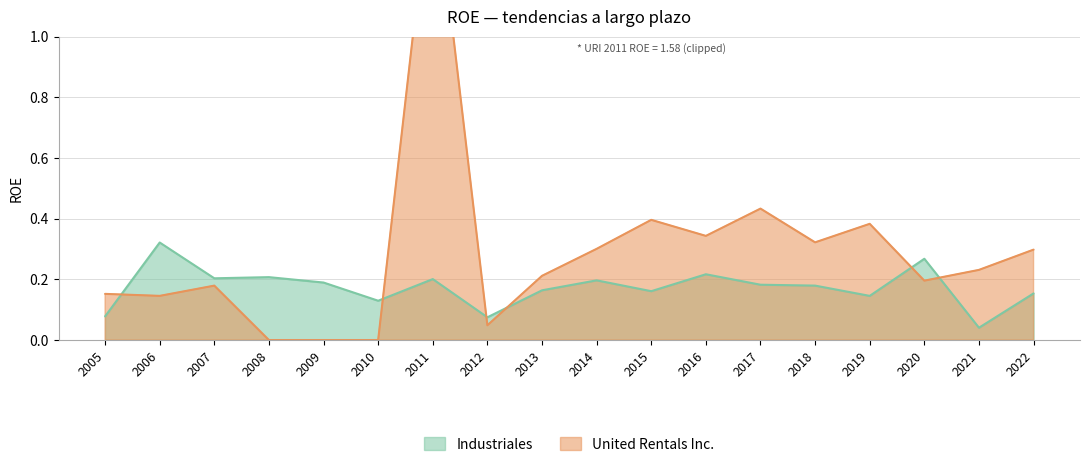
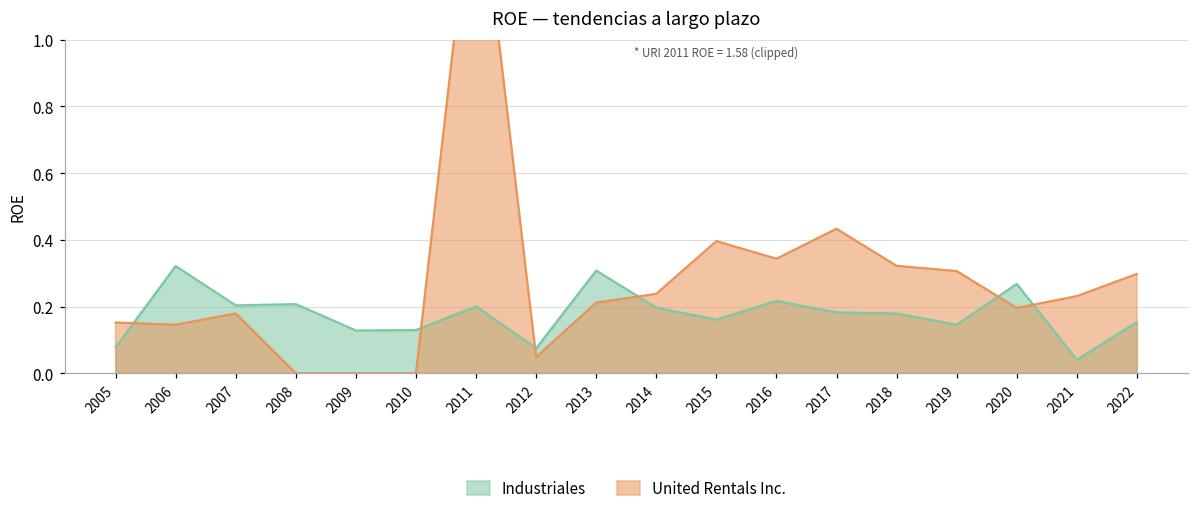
Industriales, 2009: 0.19 -> 0.13
Industriales, 2013: 0.16 -> 0.31
United Rentals Inc., 2014: 0.30 -> 0.24
United Rentals Inc., 2019: 0.38 -> 0.31
